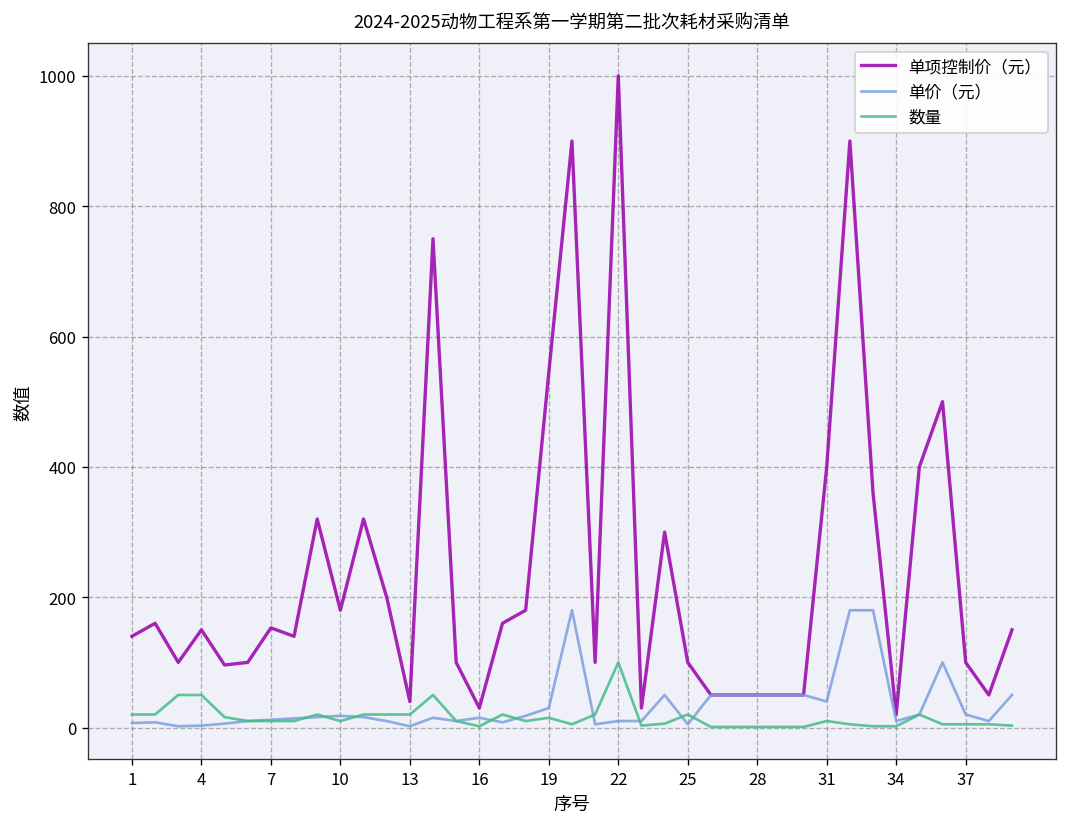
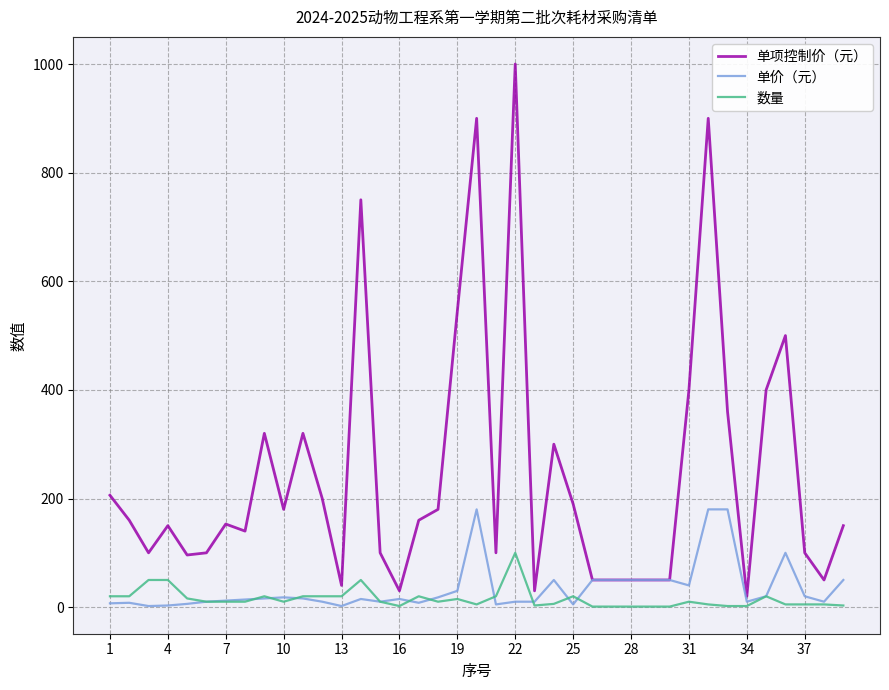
单项控制价（元）, 1: 140 -> 210
单项控制价（元）, 25: 100 -> 190
